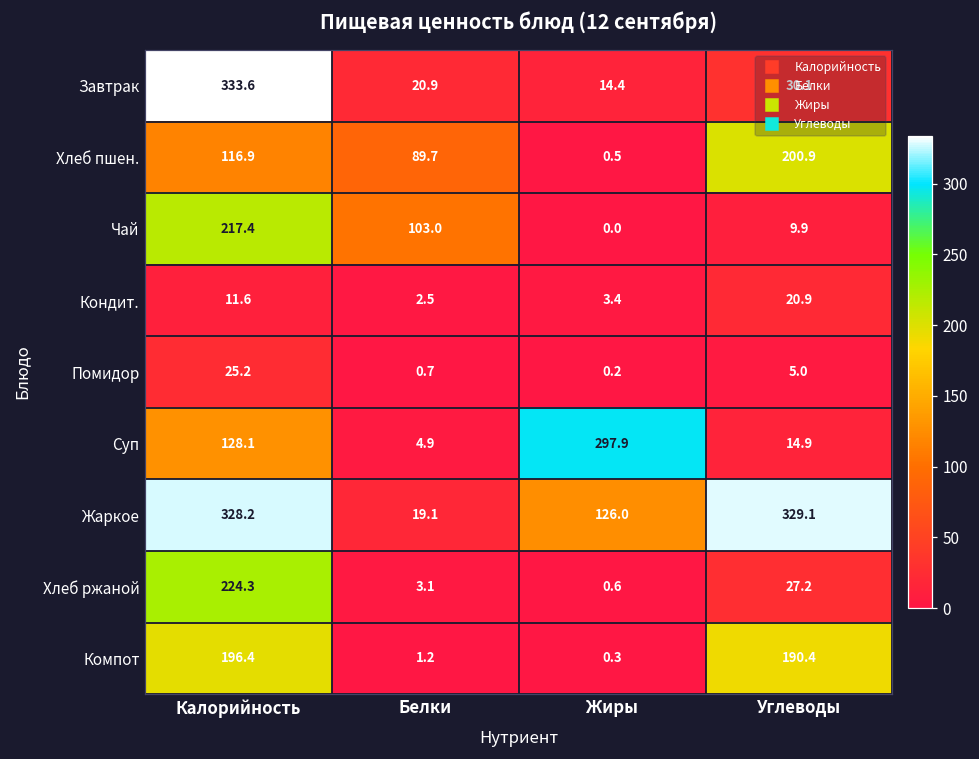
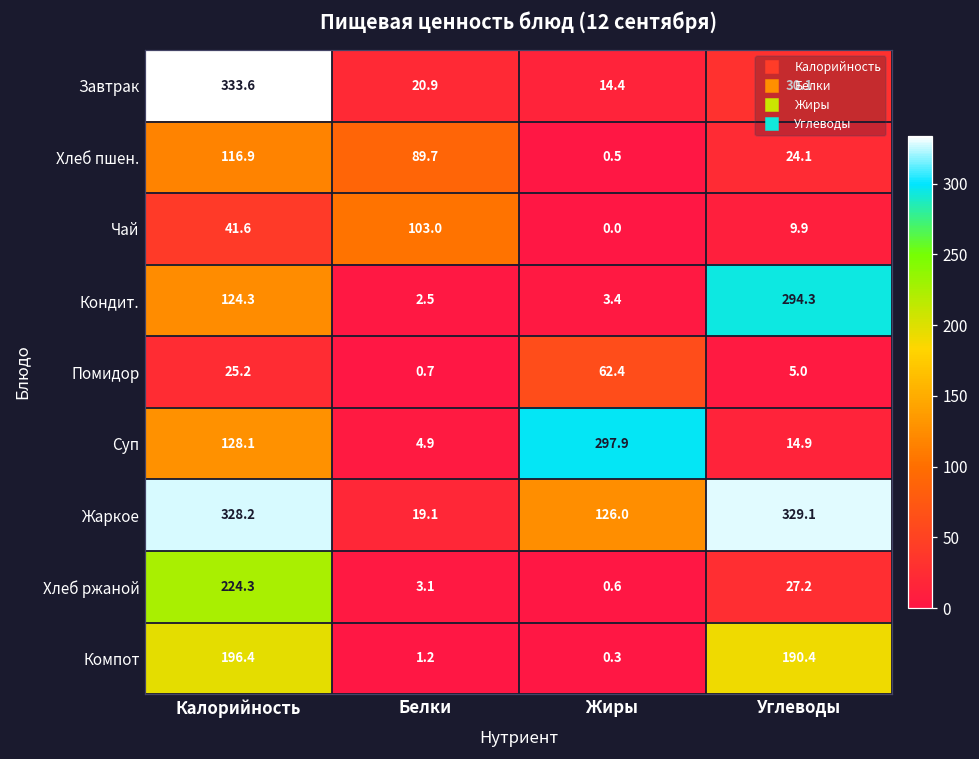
Хлеб пшен., Углеводы: 200.9 -> 24.1
Чай, Калорийность: 217.4 -> 41.6
Кондит., Калорийность: 11.6 -> 124.3
Кондит., Углеводы: 20.9 -> 294.3
Помидор, Жиры: 0.2 -> 62.4
